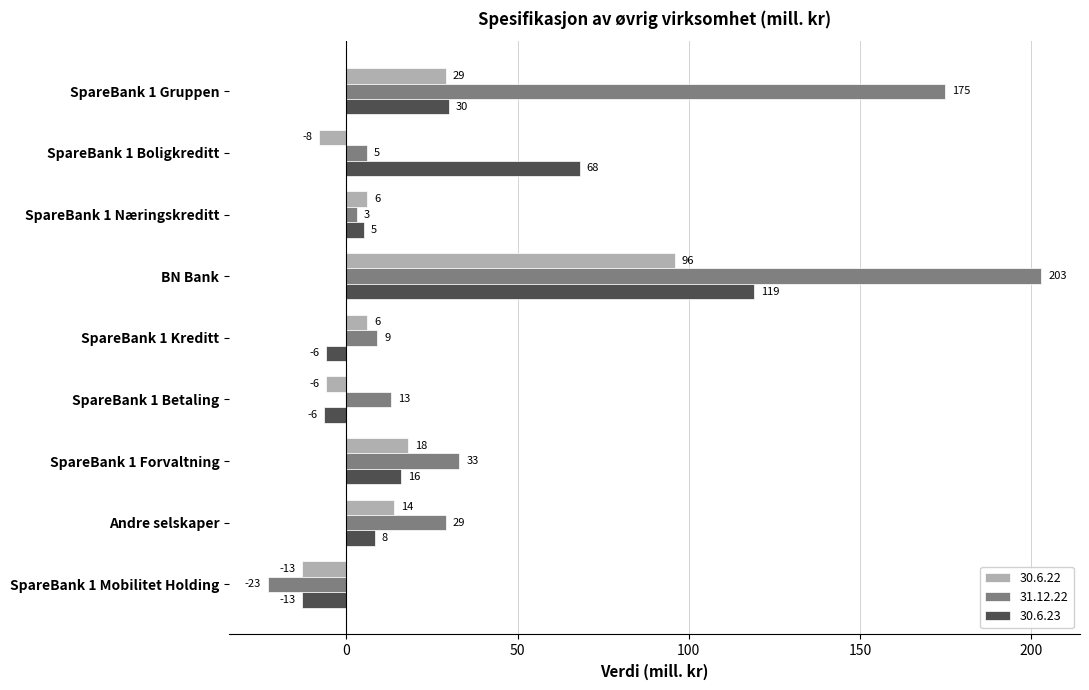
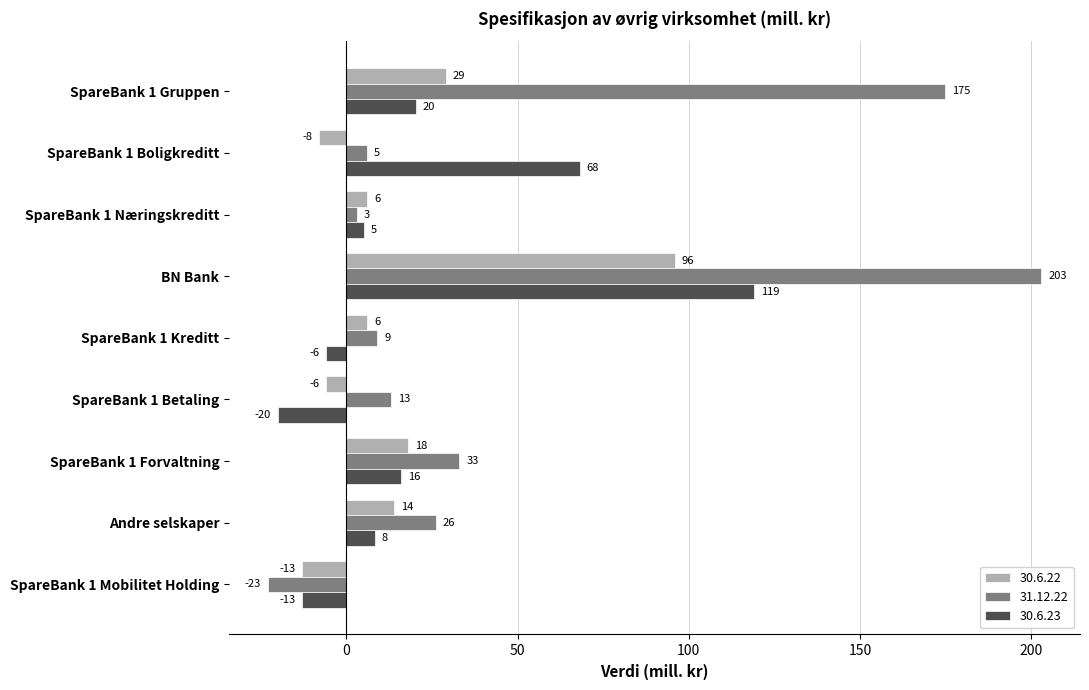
30.6.23, SpareBank 1 Gruppen: 30 -> 20
30.6.23, SpareBank 1 Betaling: -6 -> -20
31.12.22, Andre selskaper: 29 -> 26
